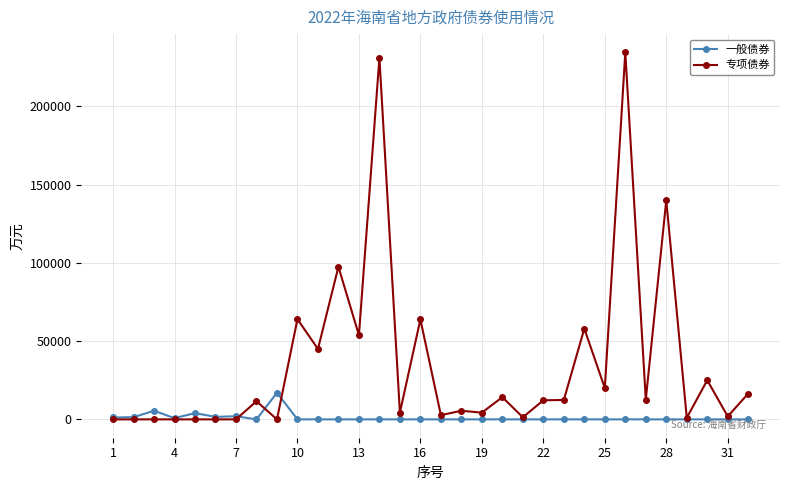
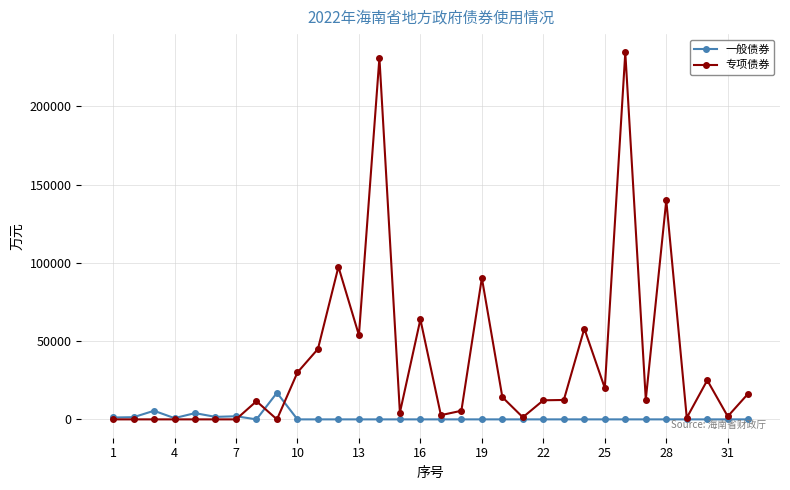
专项债券, 10: 64000 -> 30000
专项债券, 19: 4000 -> 90000
